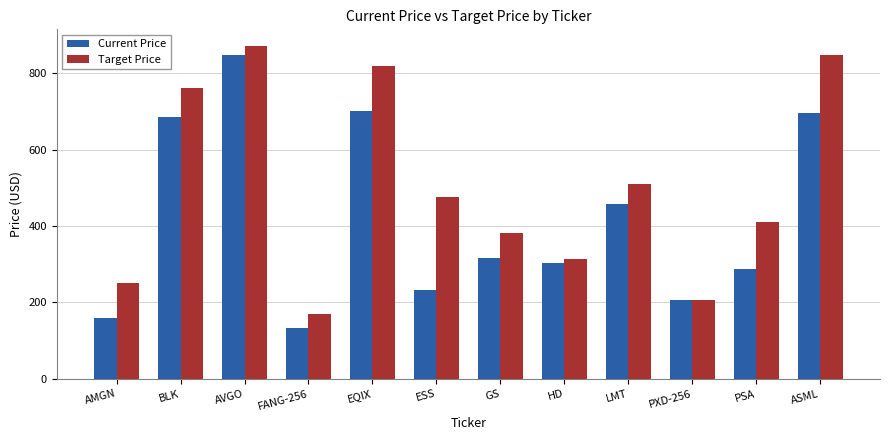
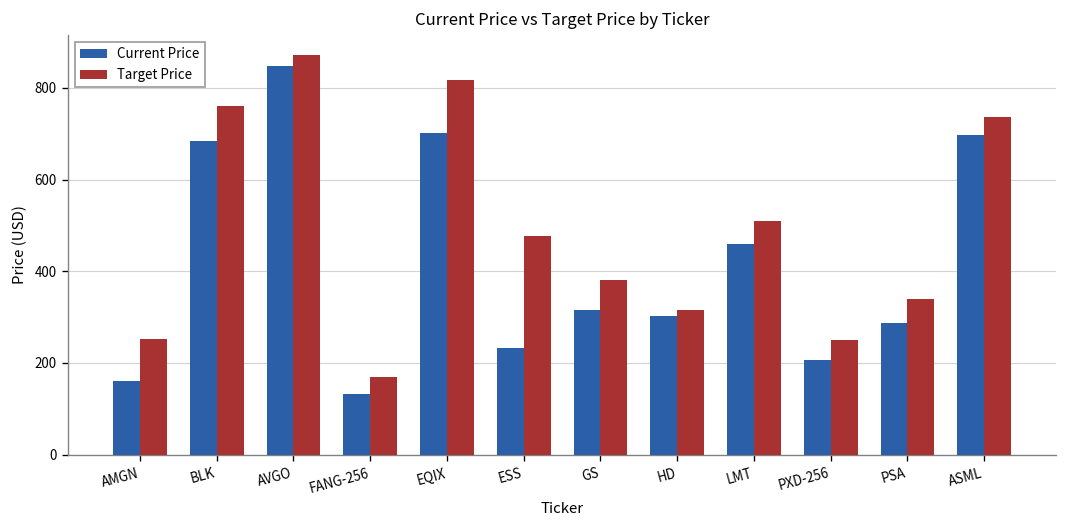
Target Price, PXD-256: 210 -> 250
Target Price, PSA: 410 -> 340
Target Price, ASML: 850 -> 740
